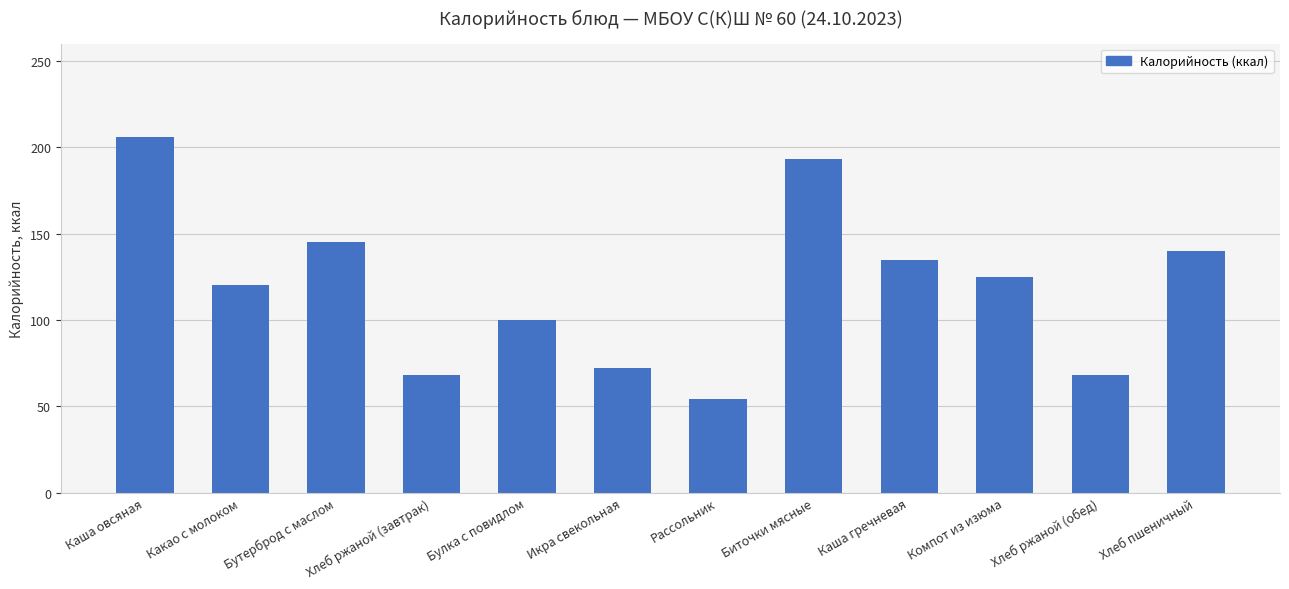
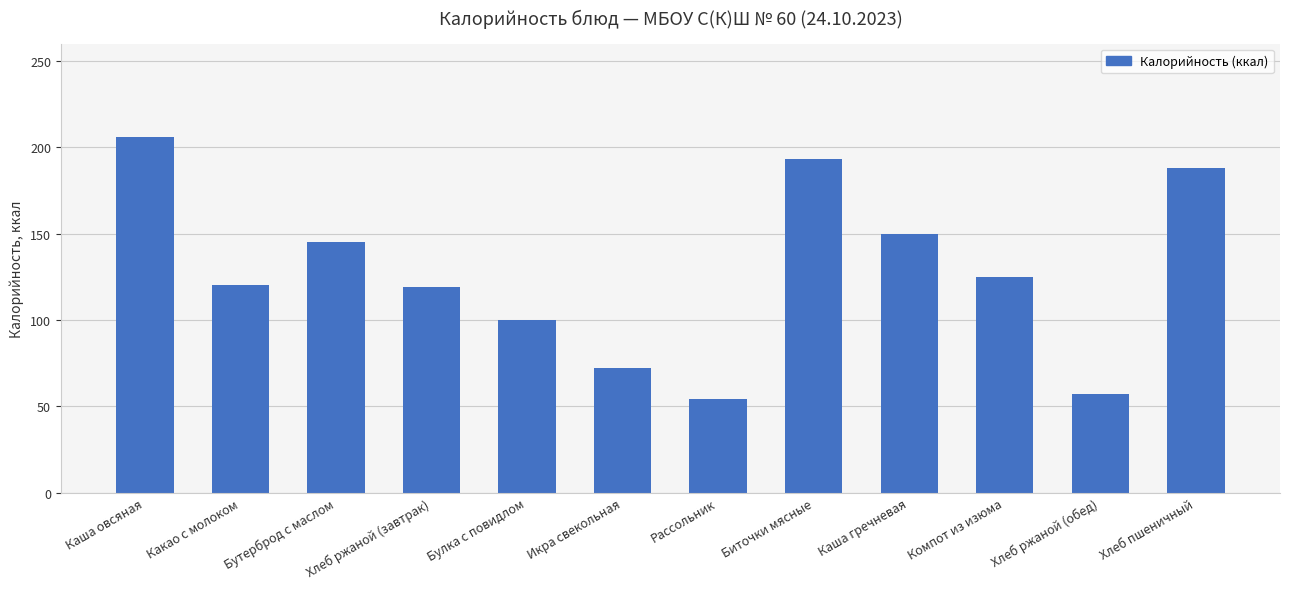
Хлеб ржаной (завтрак): 68 -> 119
Каша гречневая: 135 -> 150
Хлеб ржаной (обед): 68 -> 57
Хлеб пшеничный: 140 -> 188
